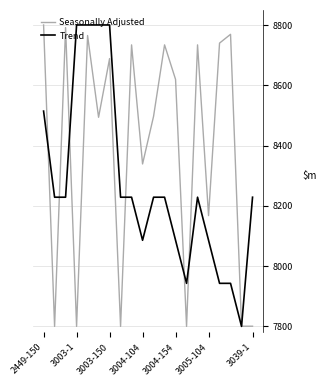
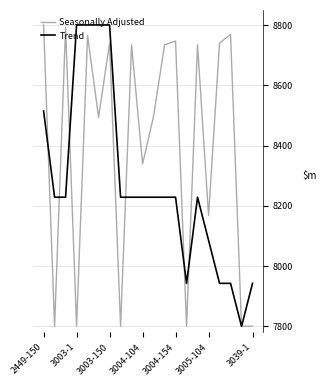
Seasonally Adjusted, 3003-150: 8690 -> 8740
Trend, 3004-104: 8090 -> 8230
Seasonally Adjusted, 3004-154: 8620 -> 8750
Trend, 3004-154: 8090 -> 8230
Trend, 3039-1: 8230 -> 7940
